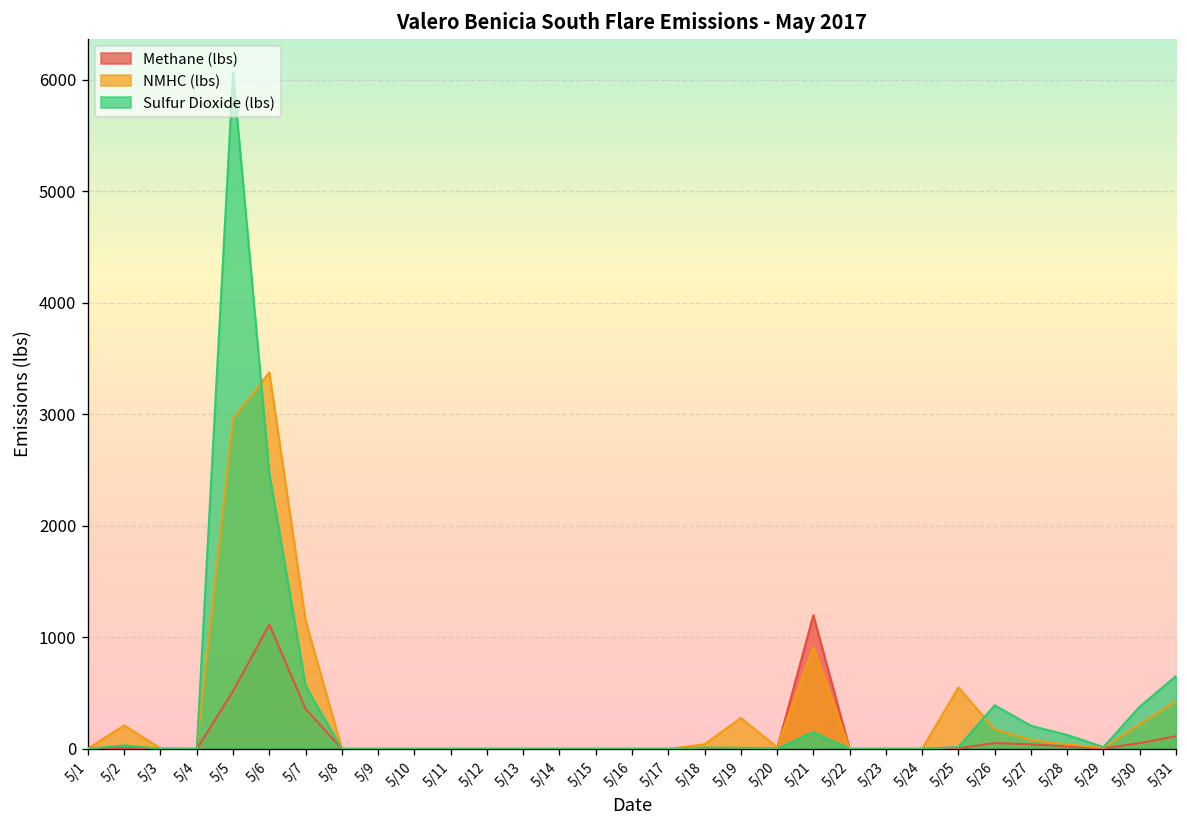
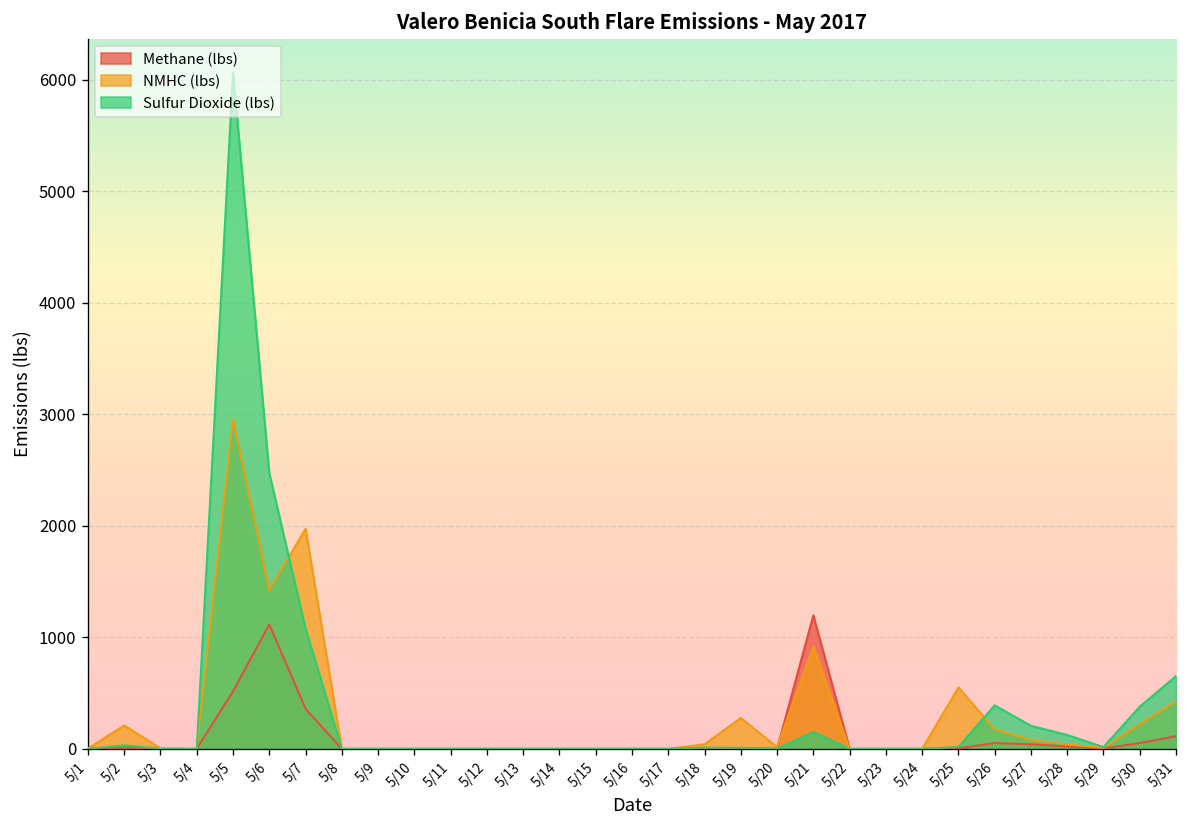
NMHC (lbs), 5/6: 3400 -> 1400
NMHC (lbs), 5/7: 1200 -> 2000
Sulfur Dioxide (lbs), 5/7: 600 -> 1100
